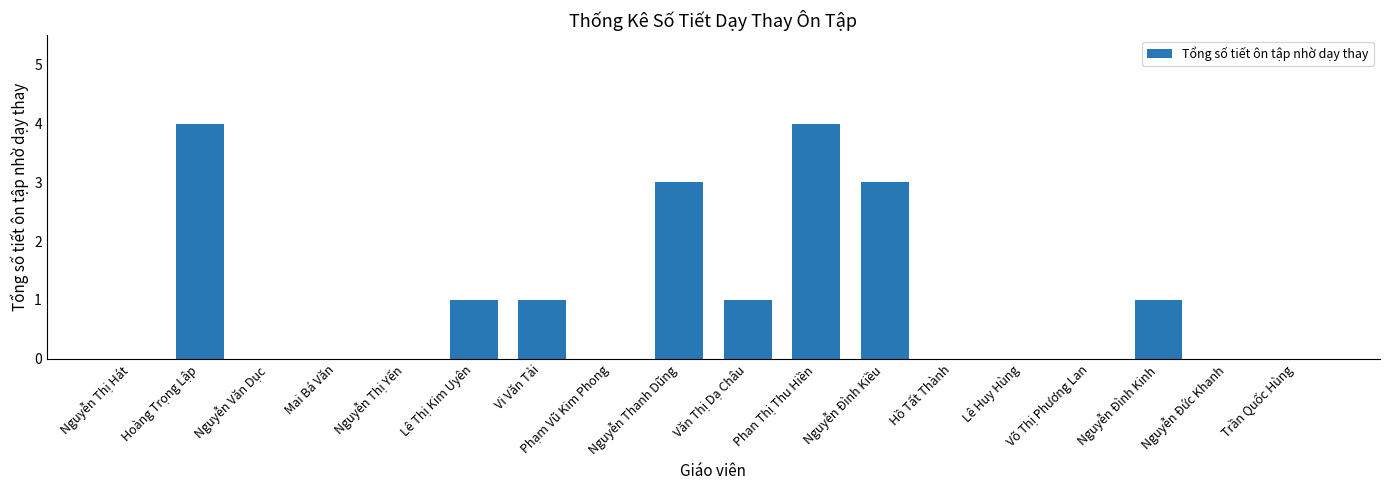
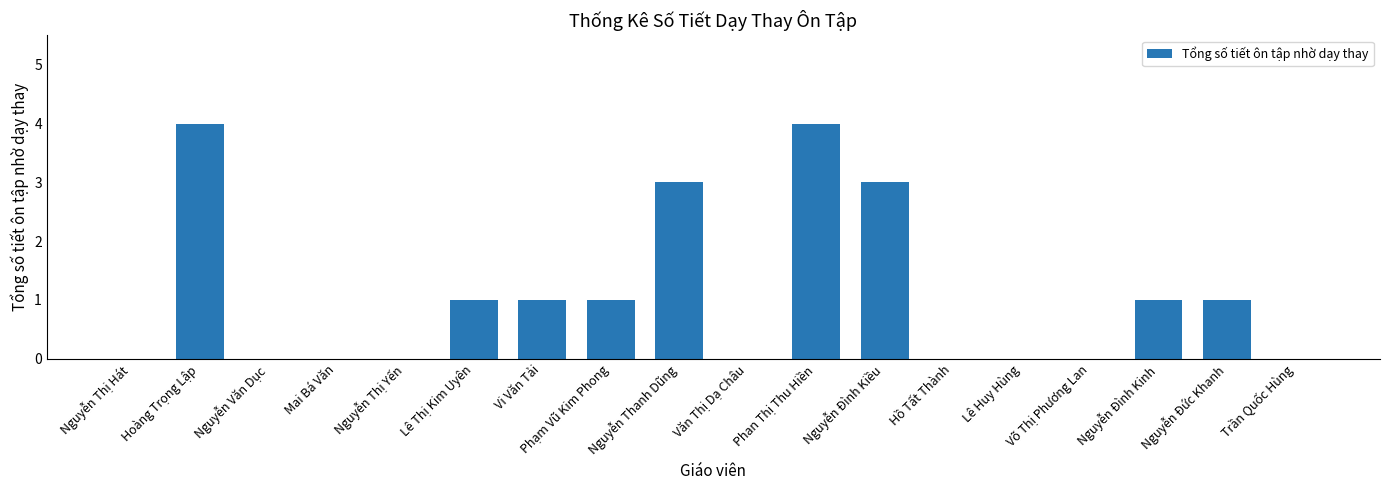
Phạm Vũ Kim Phong: 0 -> 1
Văn Thị Dạ Châu: 1 -> 0
Nguyễn Đức Khanh: 0 -> 1
